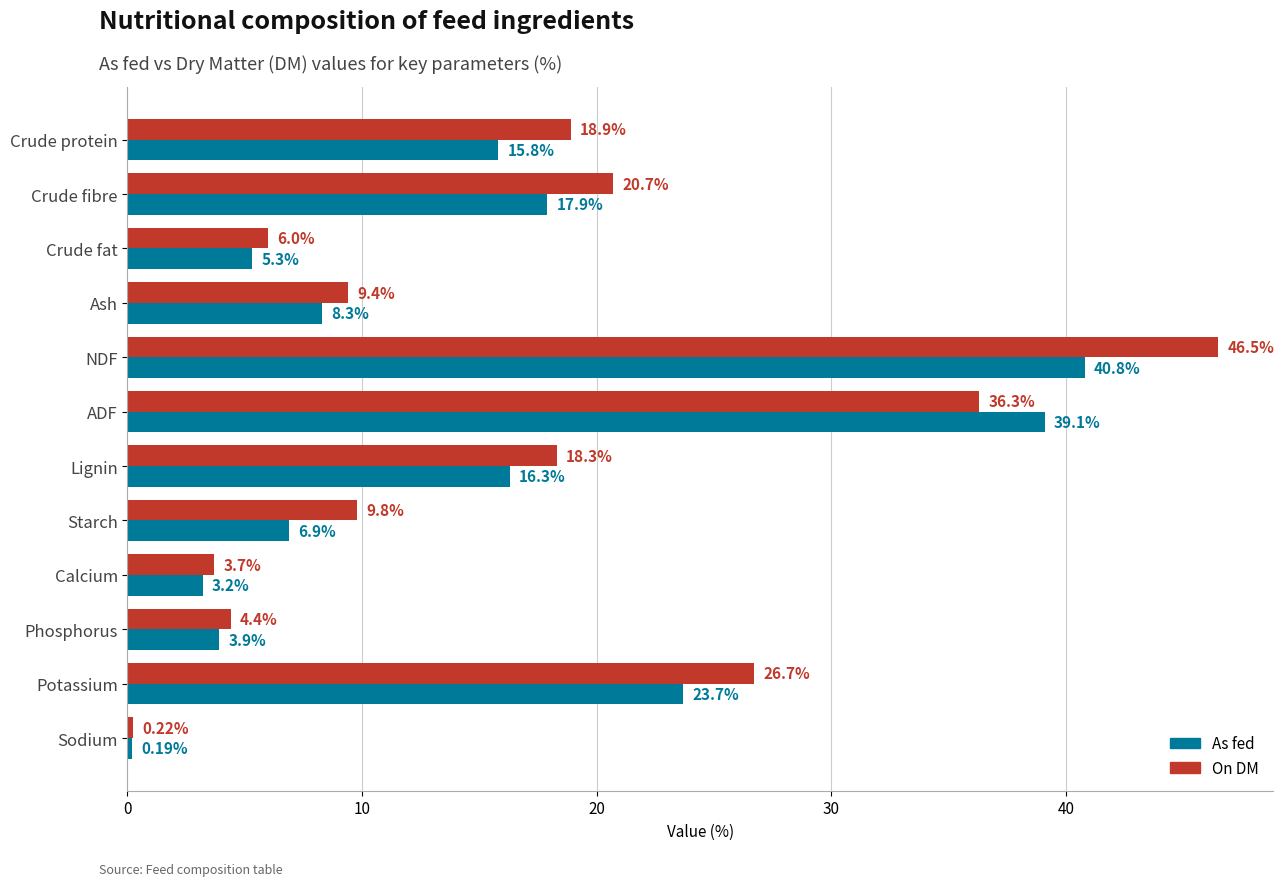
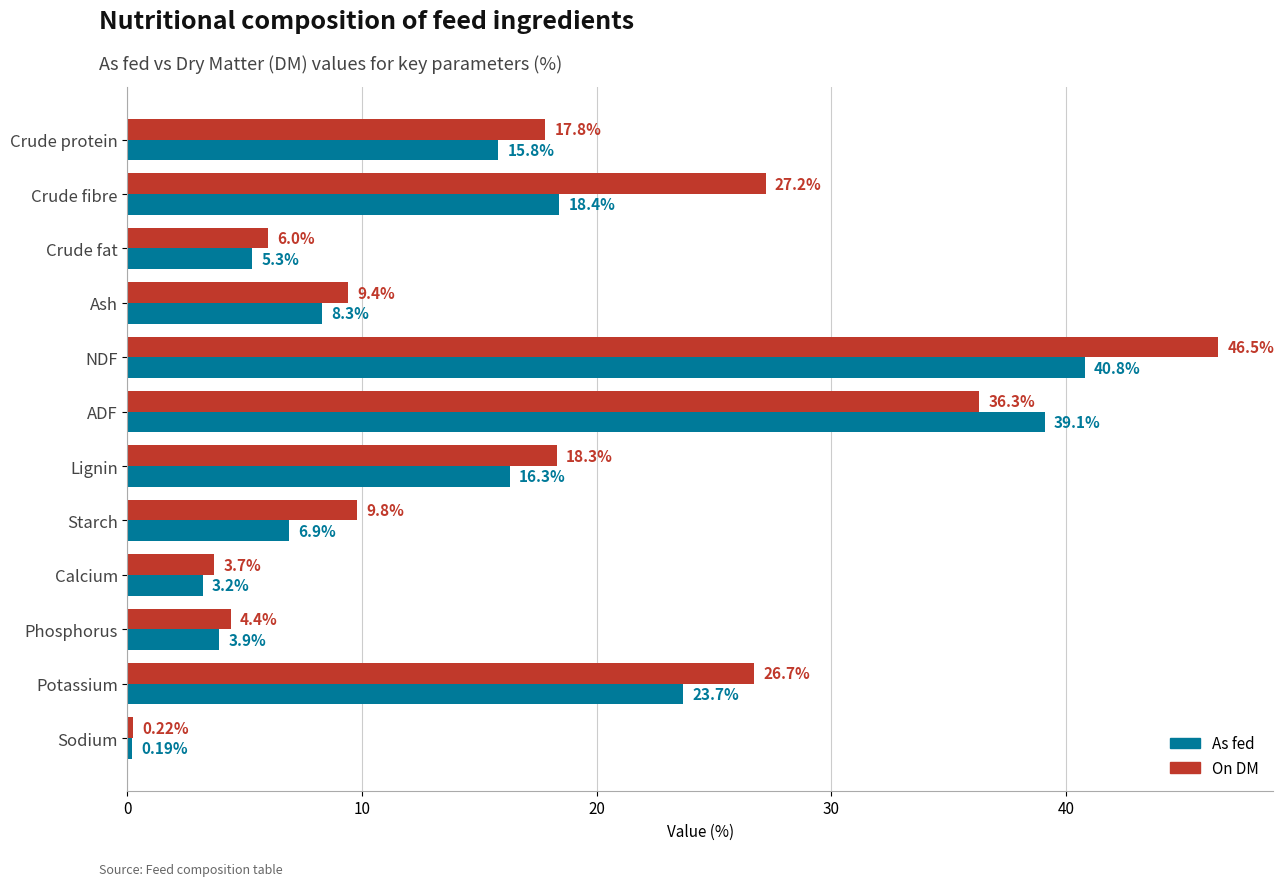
On DM, Crude protein: 18.9% -> 17.8%
On DM, Crude fibre: 20.7% -> 27.2%
As fed, Crude fibre: 17.9% -> 18.4%
